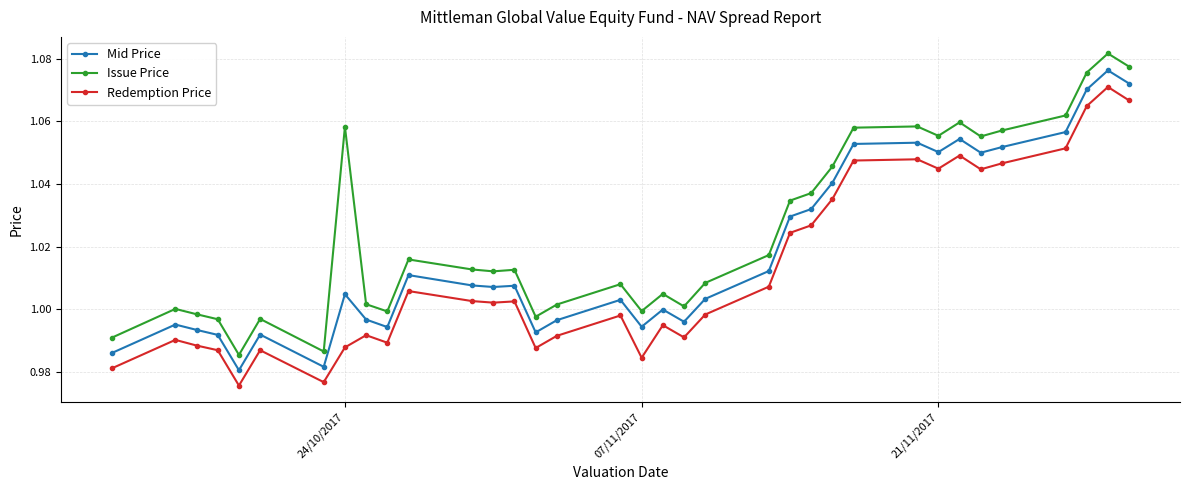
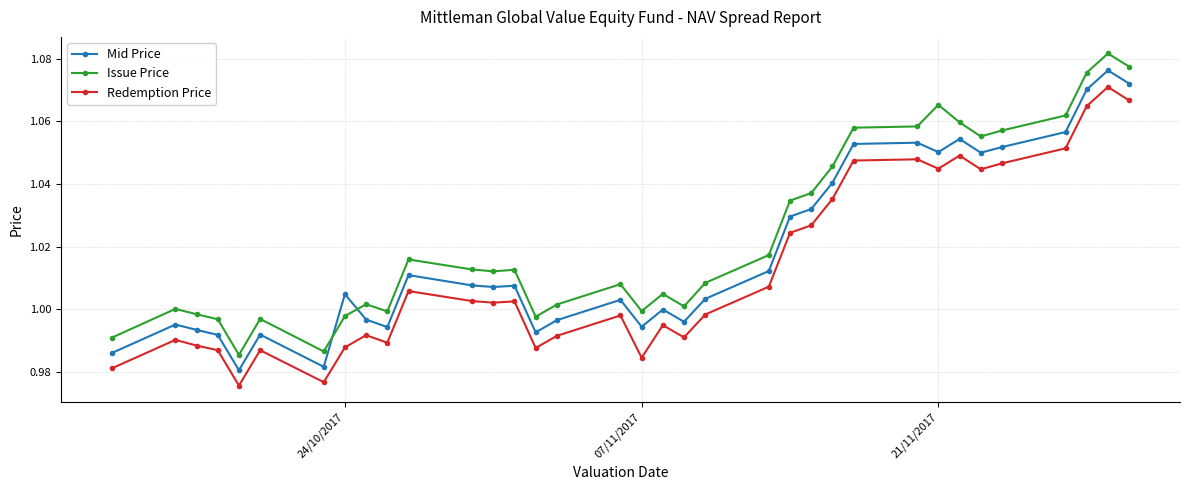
Issue Price, 24/10/2017: 1.058 -> 0.998
Issue Price, 21/11/2017: 1.055 -> 1.065
